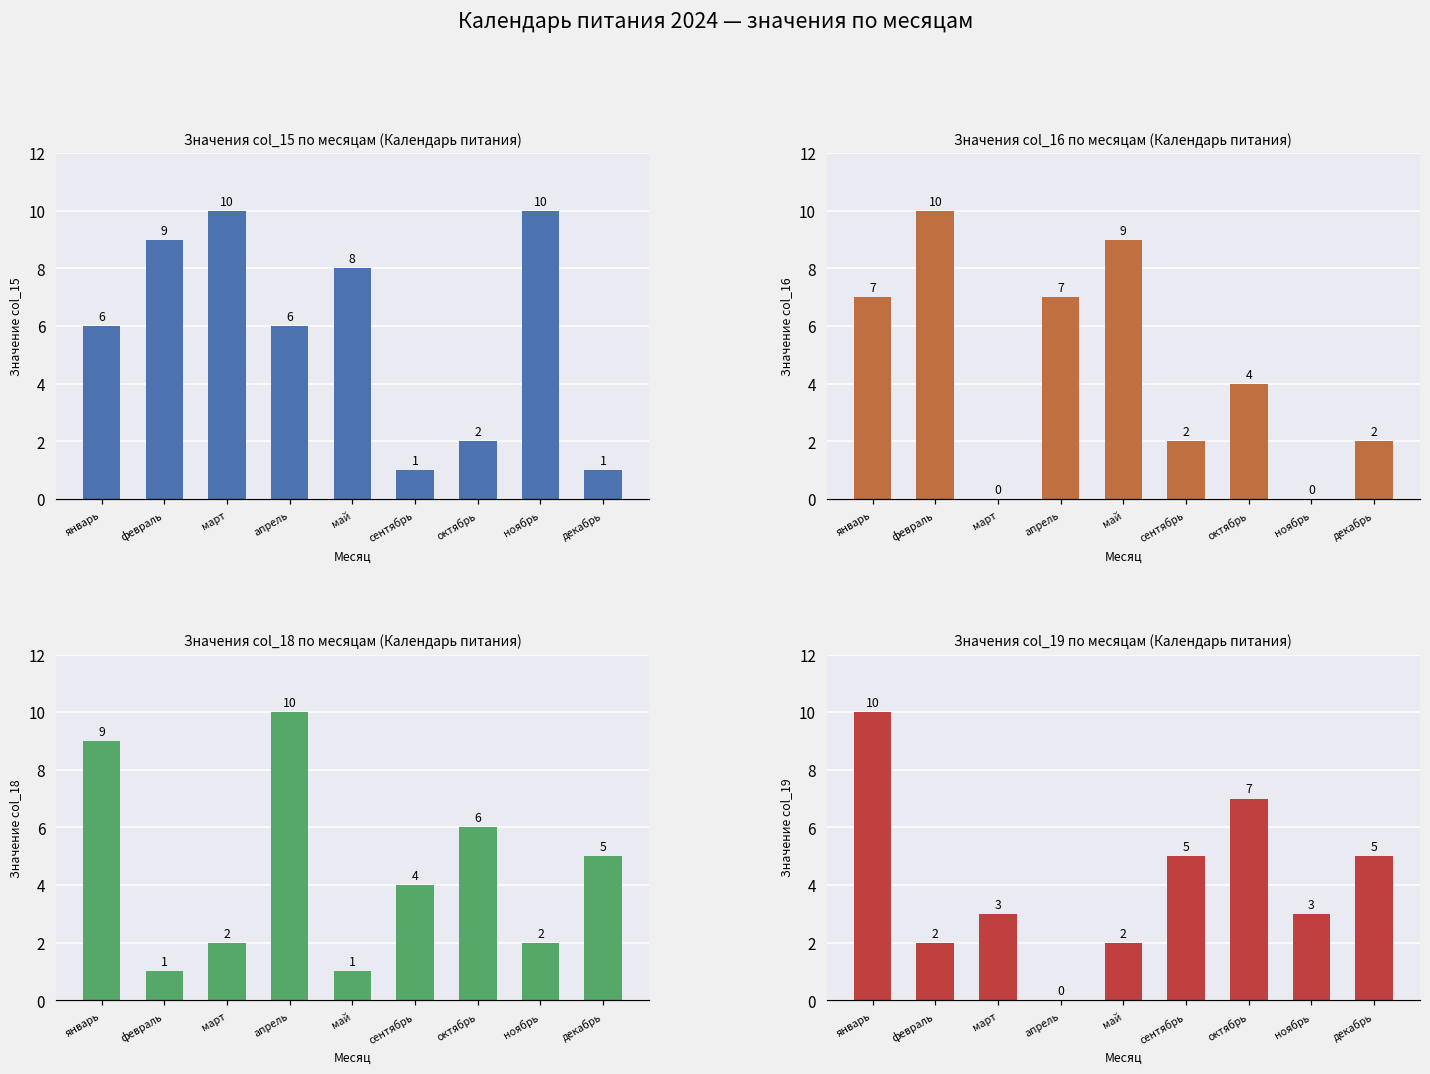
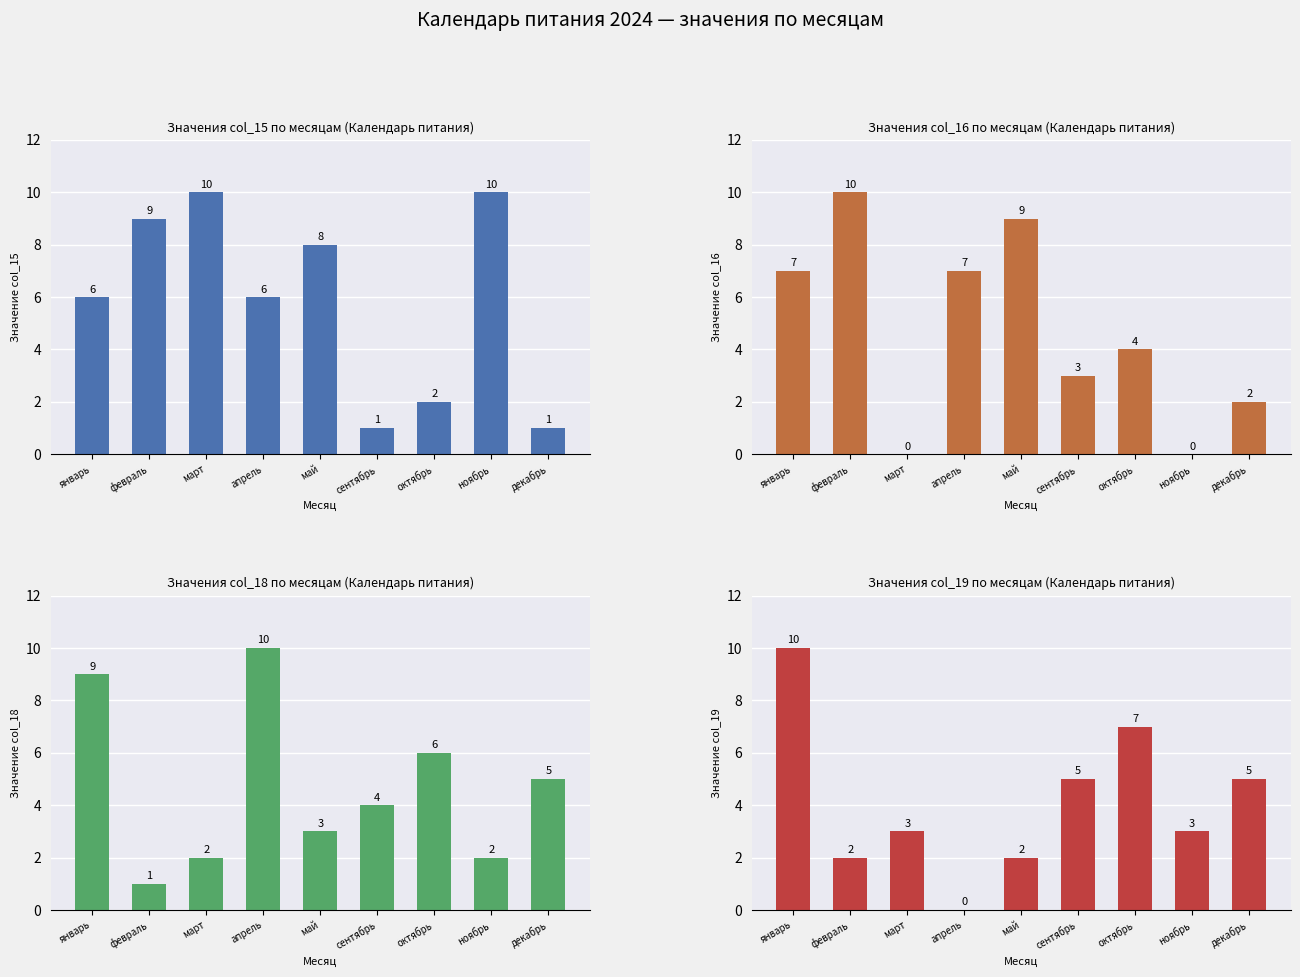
Значения col_16 по месяцам (Календарь питания), сентябрь: 2 -> 3
Значения col_18 по месяцам (Календарь питания), май: 1 -> 3
